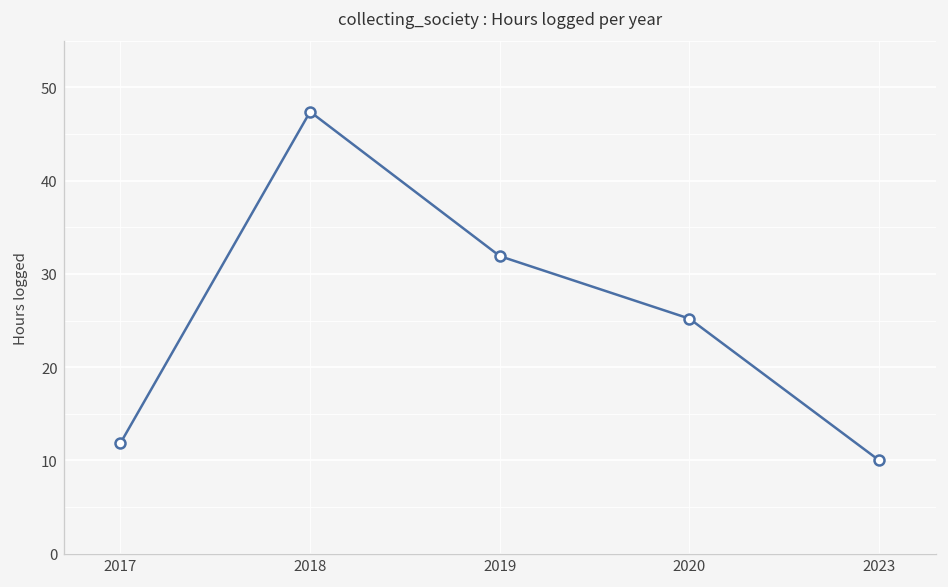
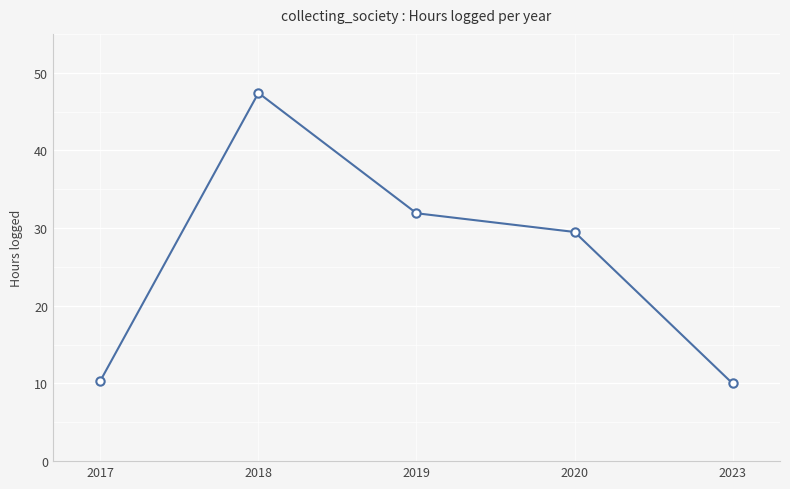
2017: 12 -> 10
2020: 25 -> 30
